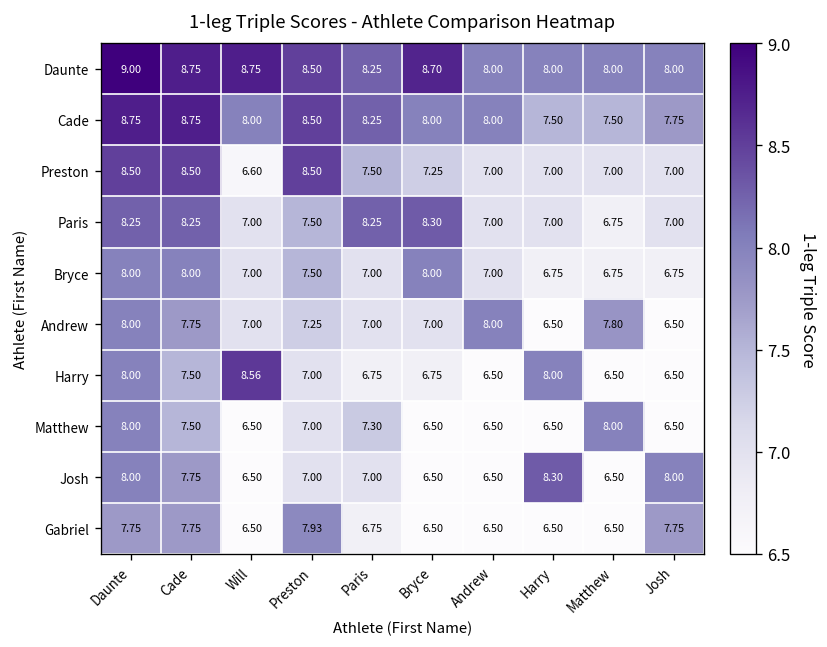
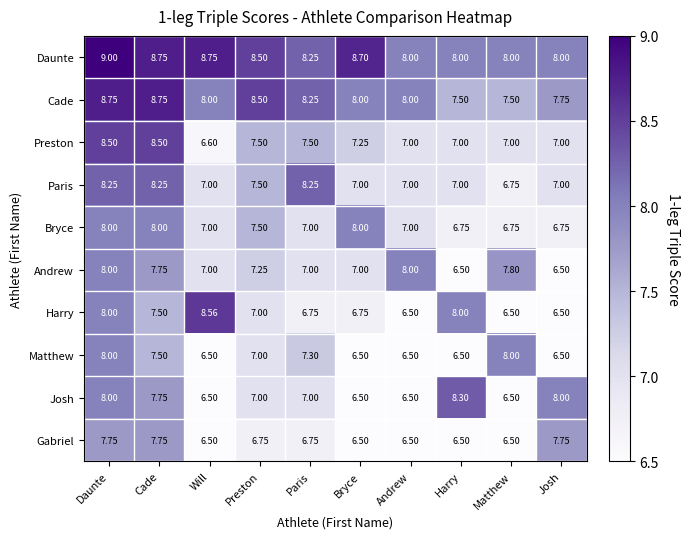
Preston, Preston: 8.50 -> 7.50
Paris, Bryce: 8.30 -> 7.00
Gabriel, Preston: 7.93 -> 6.75
